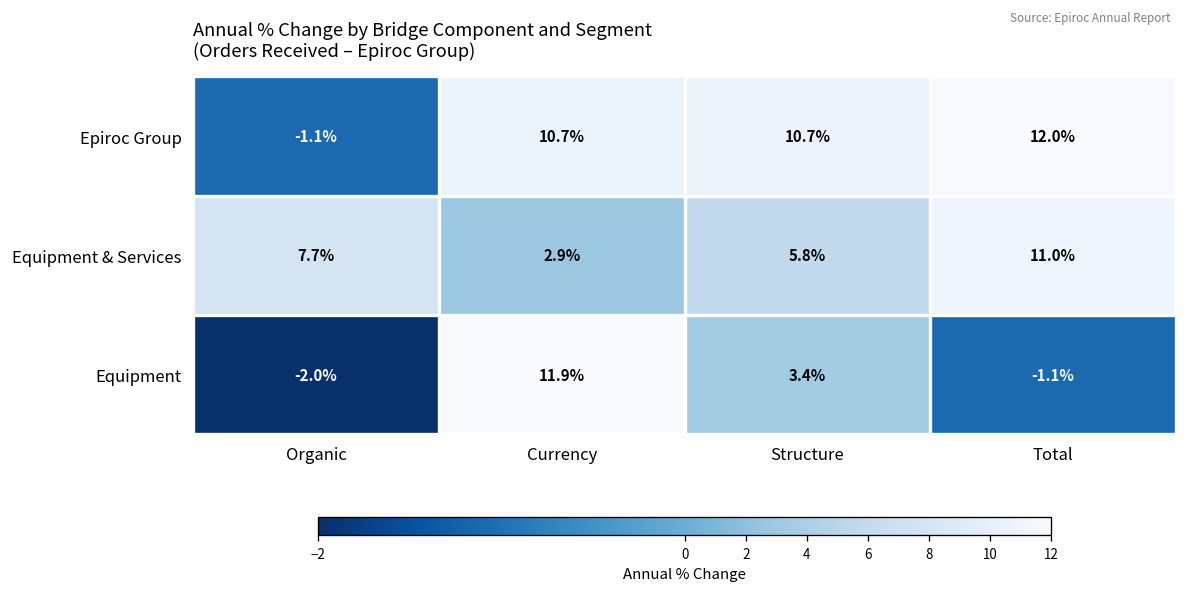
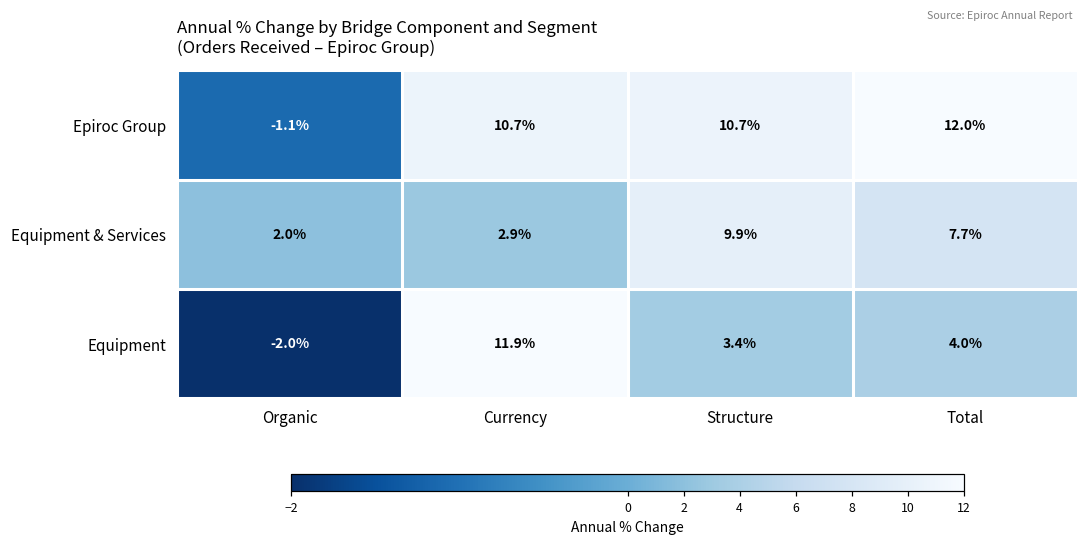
Equipment & Services, Organic: 7.7% -> 2.0%
Equipment & Services, Structure: 5.8% -> 9.9%
Equipment & Services, Total: 11.0% -> 7.7%
Equipment, Total: -1.1% -> 4.0%
